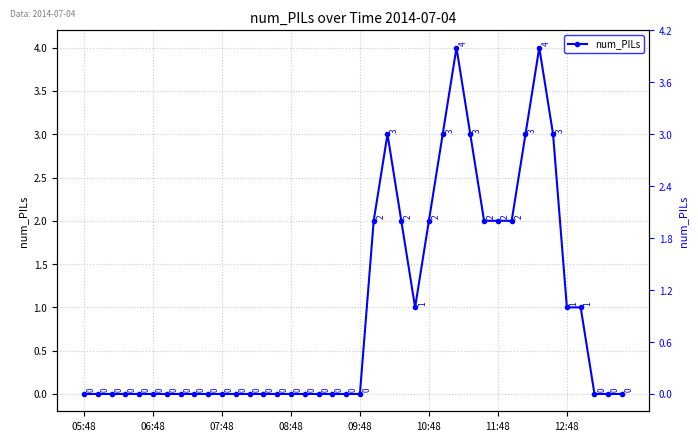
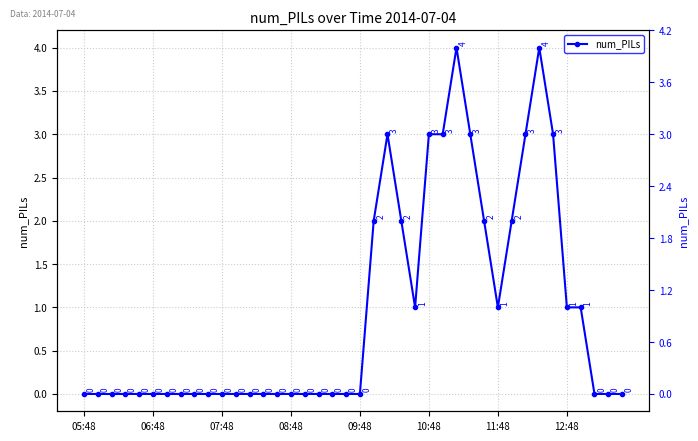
10:48: 2 -> 3
11:48: 2 -> 1
